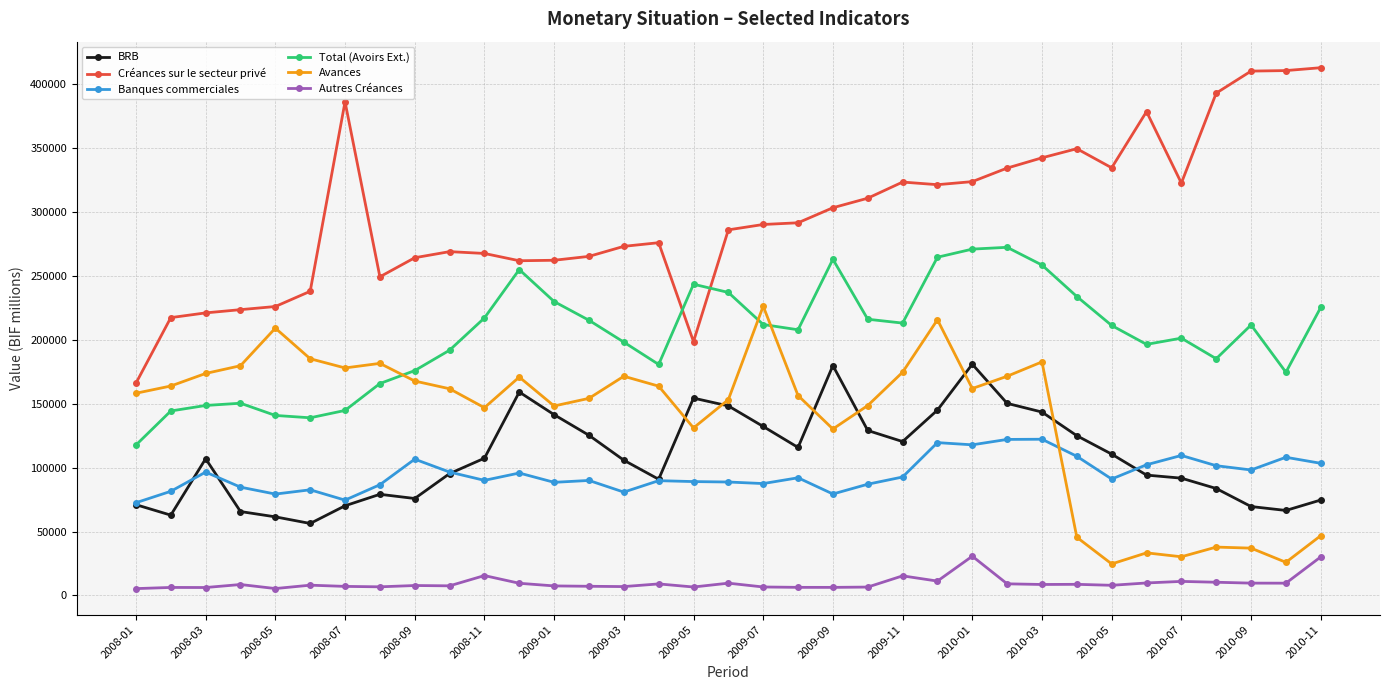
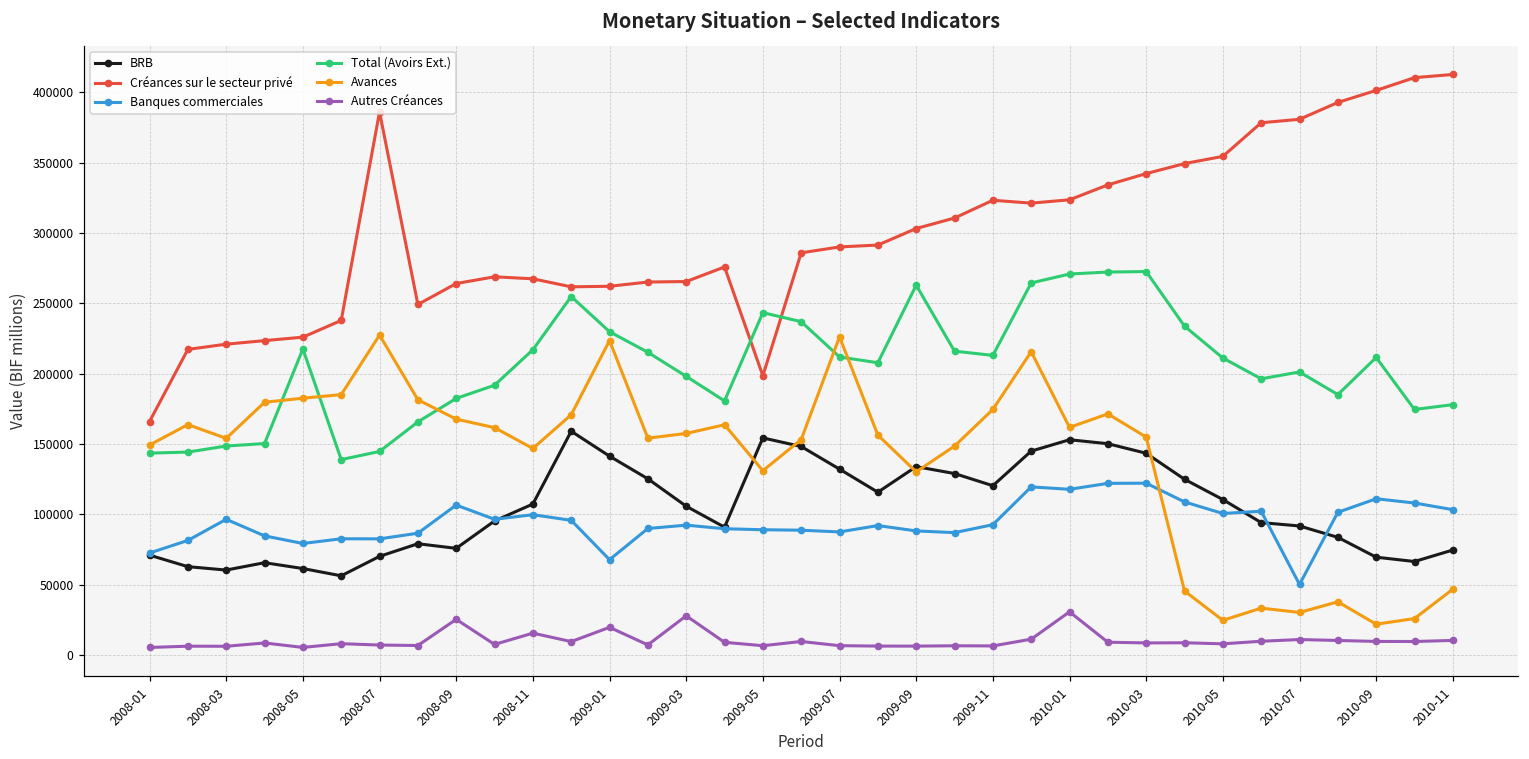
Total (Avoirs Ext.), 2008-01: 118000 -> 144000
Avances, 2008-01: 158000 -> 149000
BRB, 2008-03: 107000 -> 60000
Avances, 2008-03: 174000 -> 154000
Total (Avoirs Ext.), 2008-05: 141000 -> 218000
Avances, 2008-05: 209000 -> 183000
Banques commerciales, 2008-07: 75000 -> 83000
Avances, 2008-07: 178000 -> 227000
Total (Avoirs Ext.), 2008-09: 176000 -> 182000
Autres Créances, 2008-09: 8000 -> 25000
Banques commerciales, 2008-11: 90000 -> 100000
Banques commerciales, 2009-01: 88000 -> 68000
Avances, 2009-01: 148000 -> 224000
Autres Créances, 2009-01: 7000 -> 20000
Créances sur le secteur privé, 2009-03: 273000 -> 266000
Banques commerciales, 2009-03: 81000 -> 92000
Avances, 2009-03: 171000 -> 158000
Autres Créances, 2009-03: 7000 -> 28000
BRB, 2009-09: 180000 -> 134000
Banques commerciales, 2009-09: 79000 -> 88000
Autres Créances, 2009-11: 15000 -> 6000
BRB, 2010-01: 181000 -> 153000
Total (Avoirs Ext.), 2010-03: 258000 -> 273000
Avances, 2010-03: 183000 -> 155000
Créances sur le secteur privé, 2010-05: 334000 -> 354000
Banques commerciales, 2010-05: 91000 -> 101000
Créances sur le secteur privé, 2010-07: 322000 -> 381000
Banques commerciales, 2010-07: 109000 -> 50000
Créances sur le secteur privé, 2010-09: 410000 -> 401000
Banques commerciales, 2010-09: 98000 -> 111000
Avances, 2010-09: 37000 -> 22000
Total (Avoirs Ext.), 2010-11: 225000 -> 178000
Autres Créances, 2010-11: 30000 -> 10000
